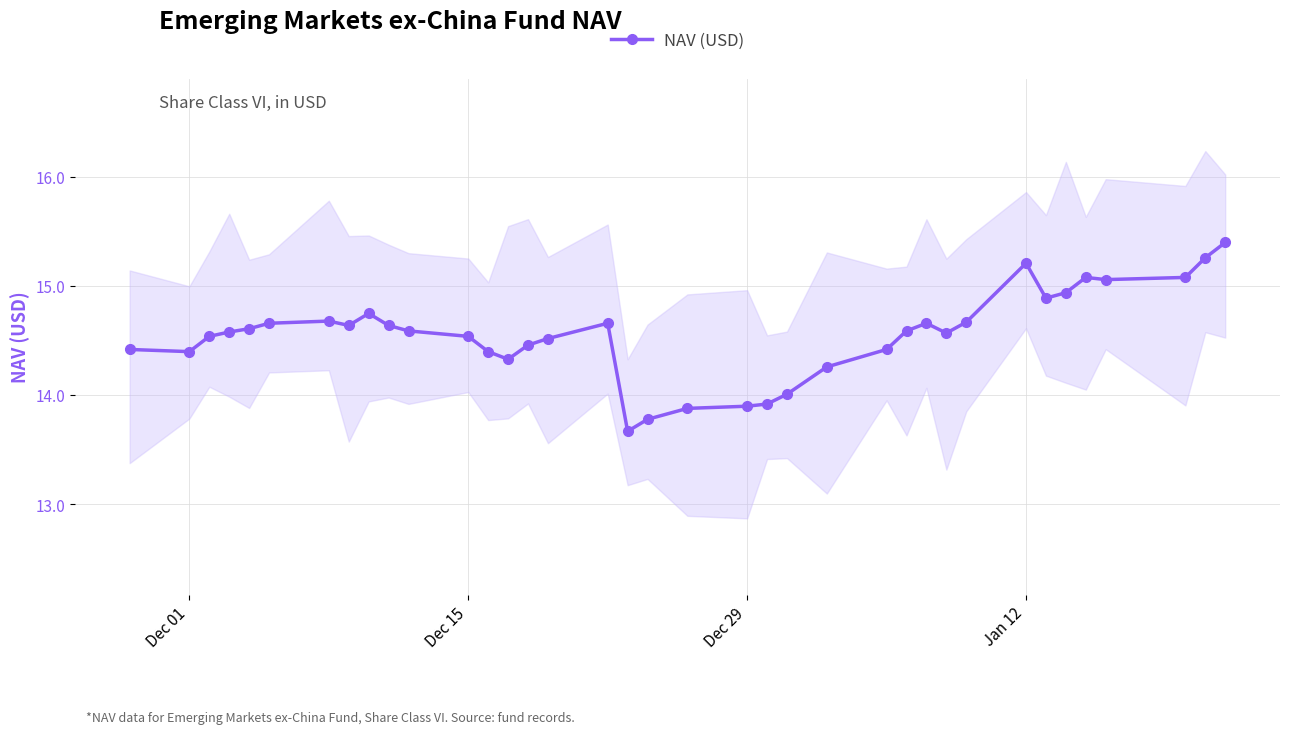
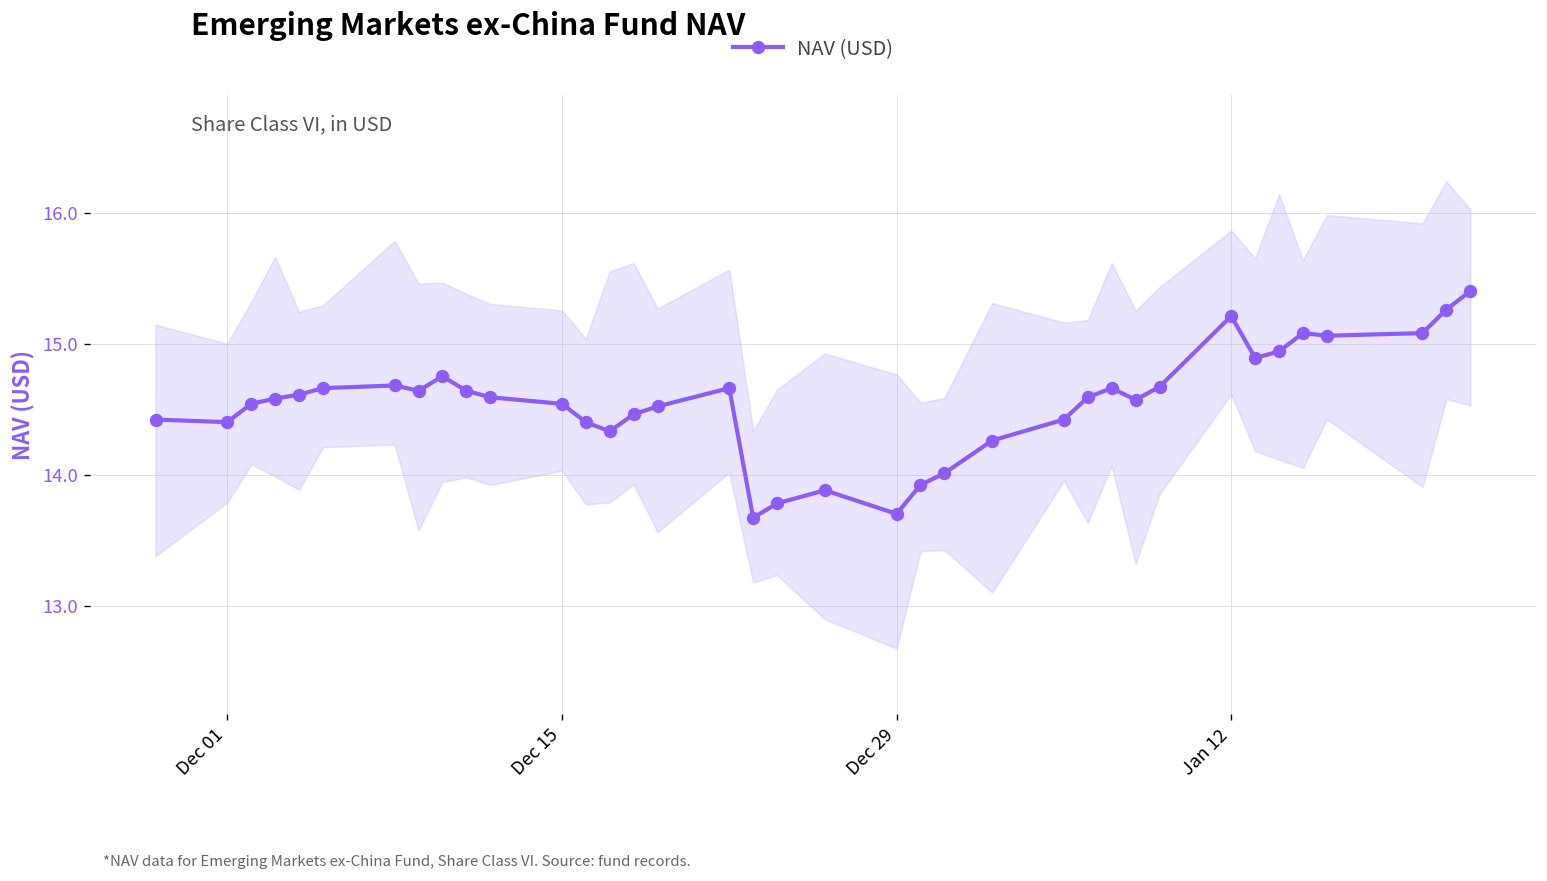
NAV (USD), Dec 29: 13.9 -> 13.7
